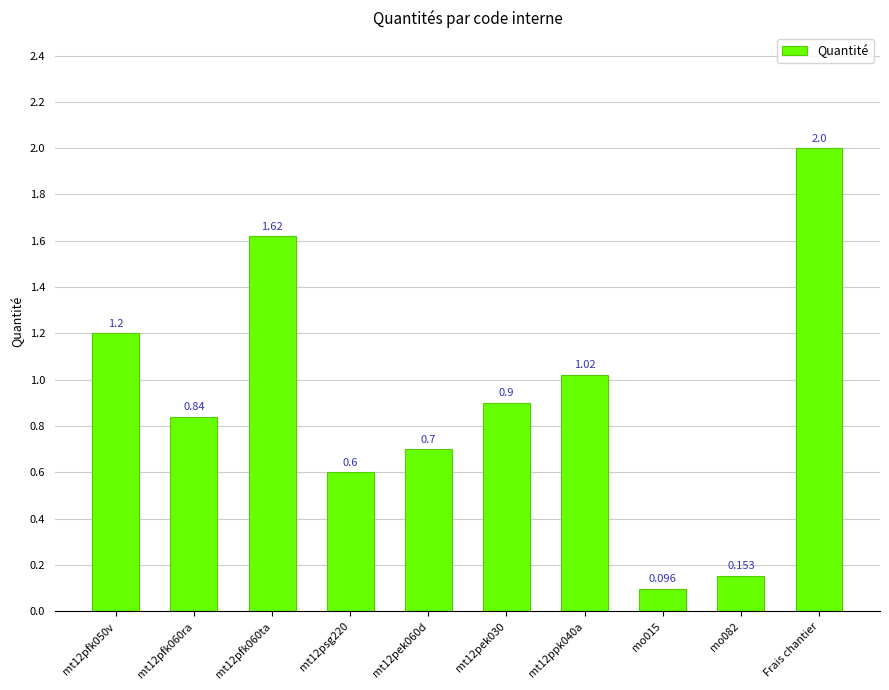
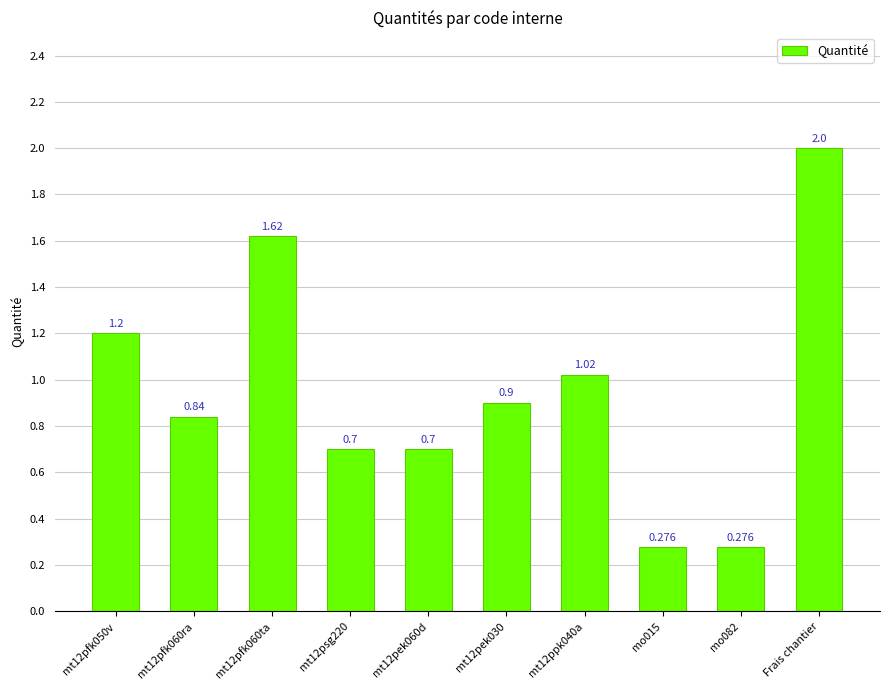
mt12psg220: 0.6 -> 0.7
mo015: 0.096 -> 0.276
mo082: 0.153 -> 0.276
